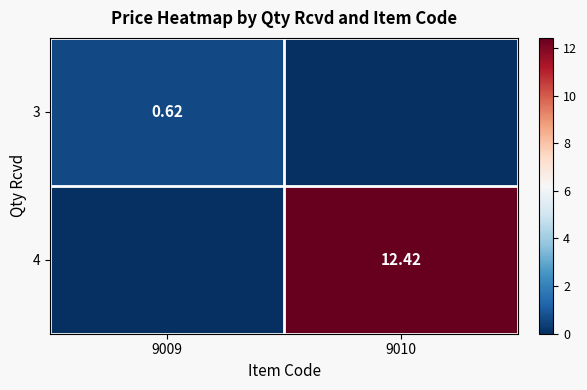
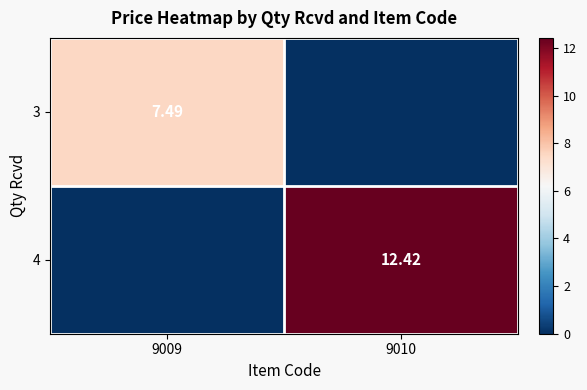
3, 9009: 0.62 -> 7.49
